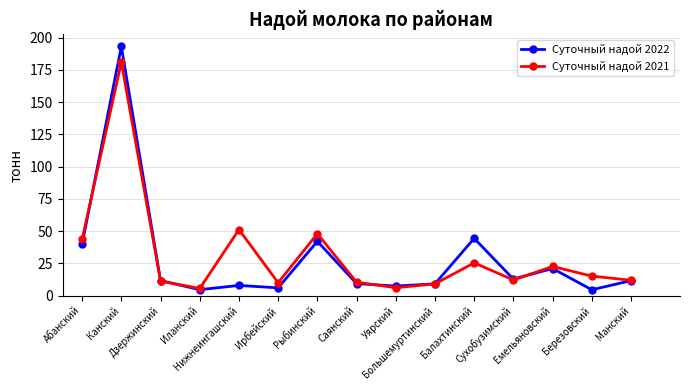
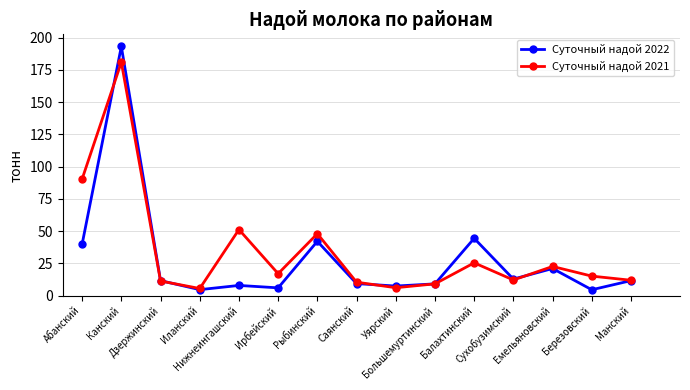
Суточный надой 2021, Абанский: 44 -> 90
Суточный надой 2021, Ирбейский: 10 -> 17
